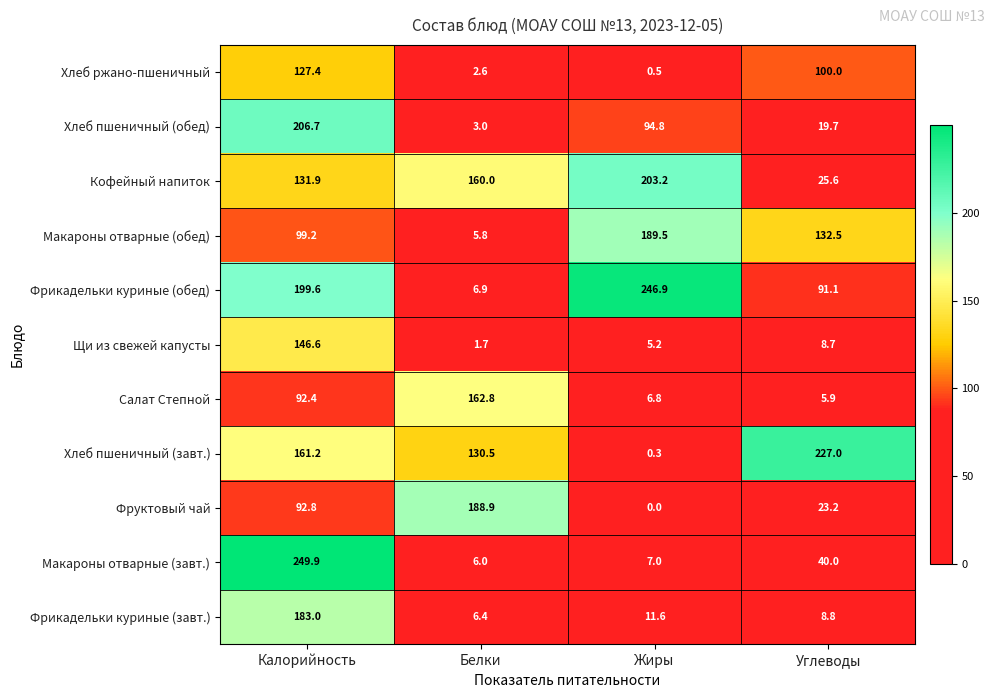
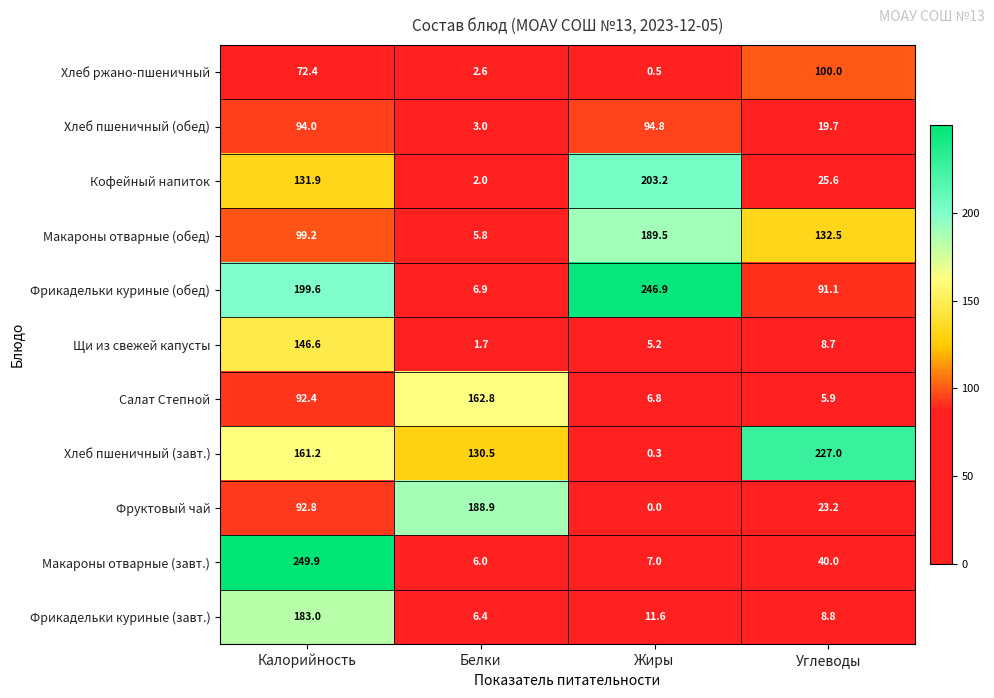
Хлеб ржано-пшеничный, Калорийность: 127.4 -> 72.4
Хлеб пшеничный (обед), Калорийность: 206.7 -> 94.0
Кофейный напиток, Белки: 160.0 -> 2.0
